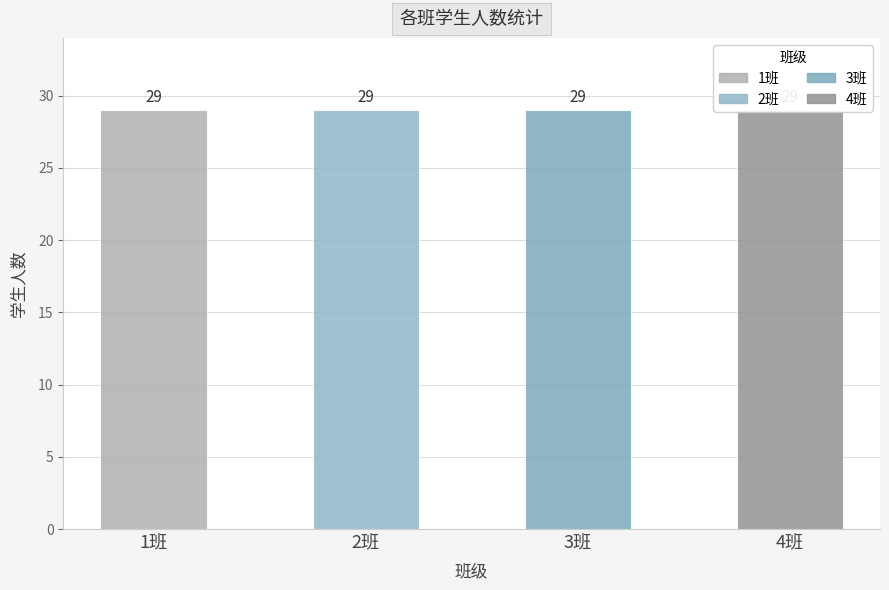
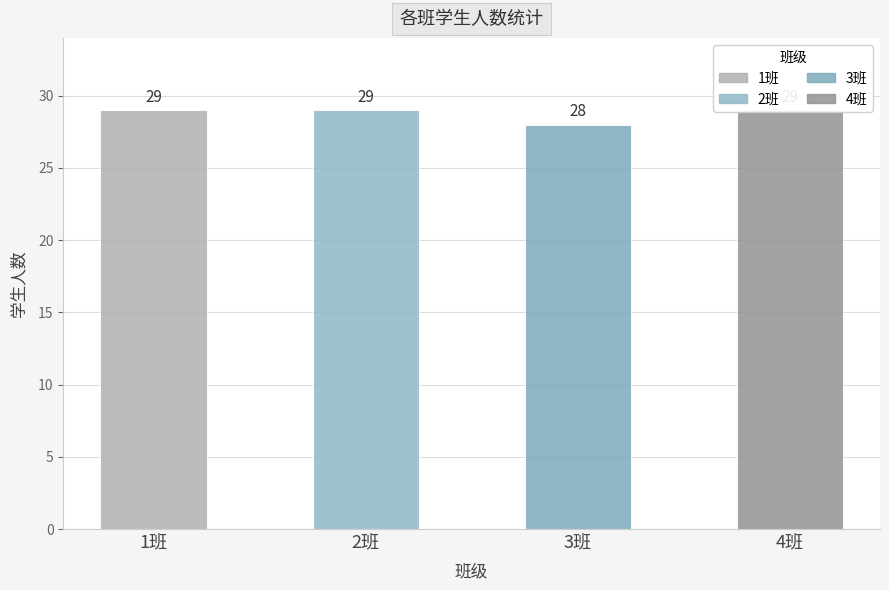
3班: 29 -> 28
